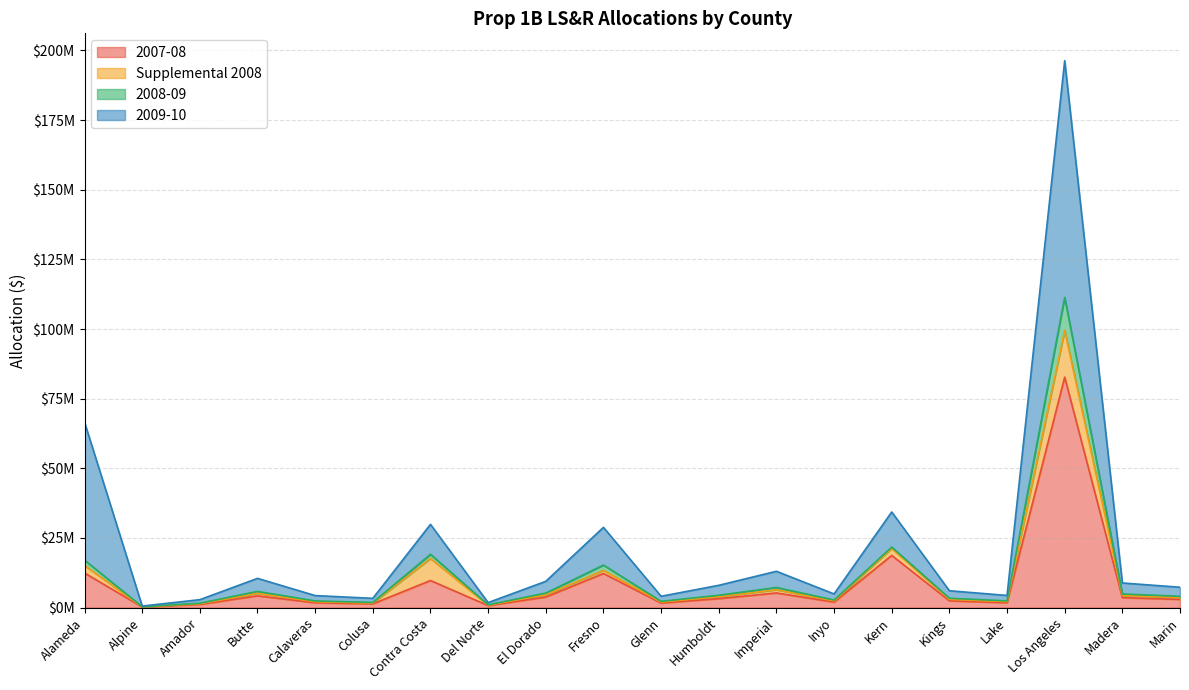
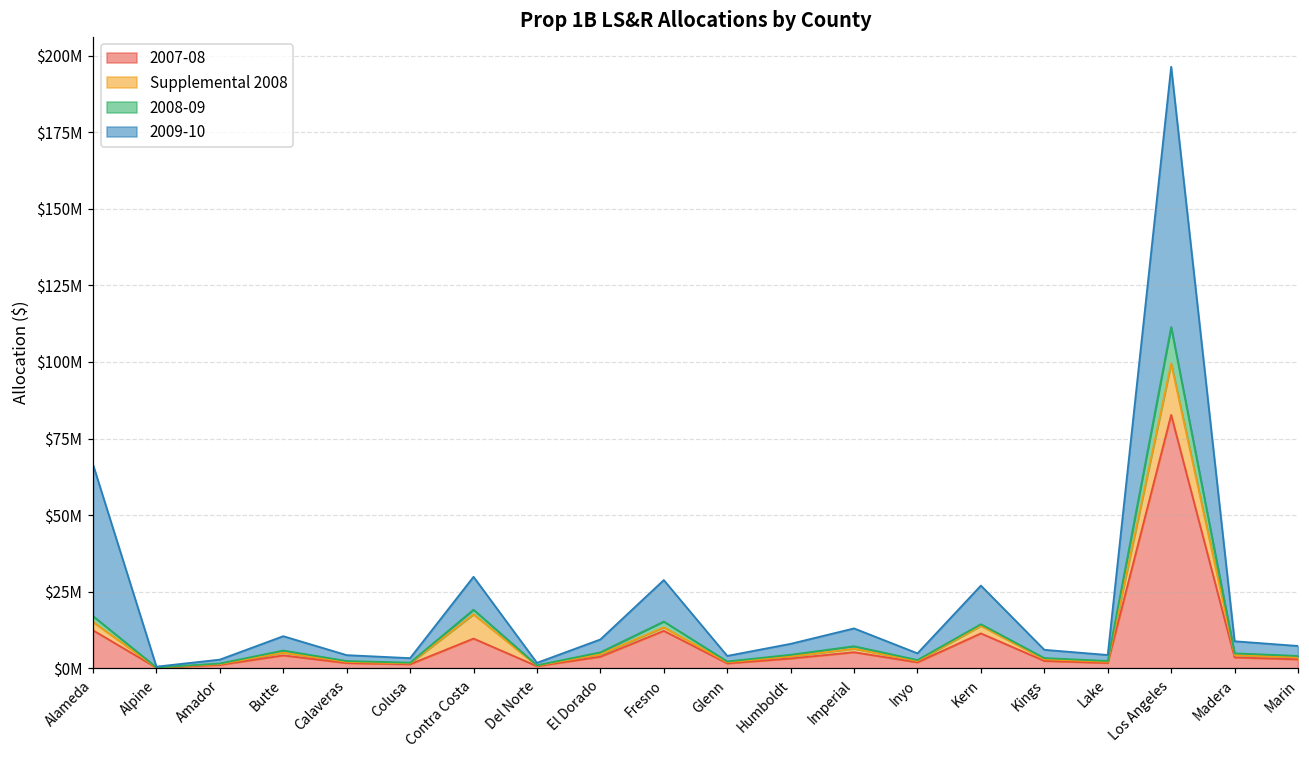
2007-08, Kern: $19000000 -> $11000000
